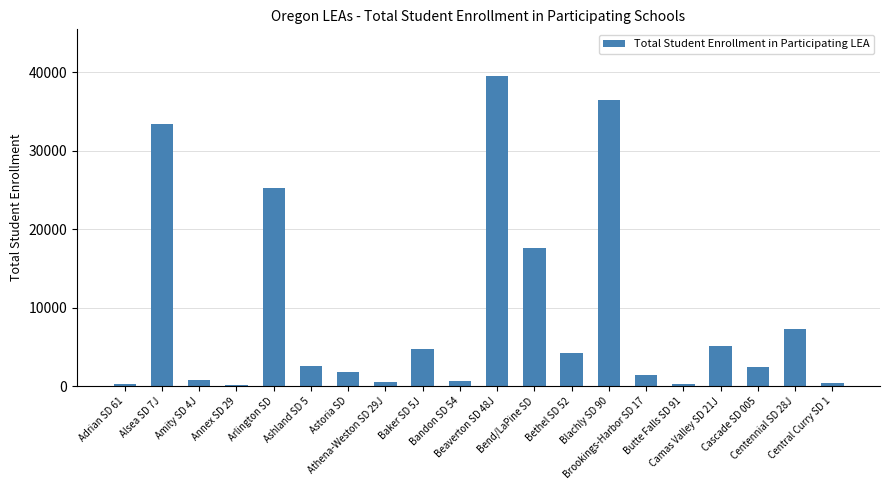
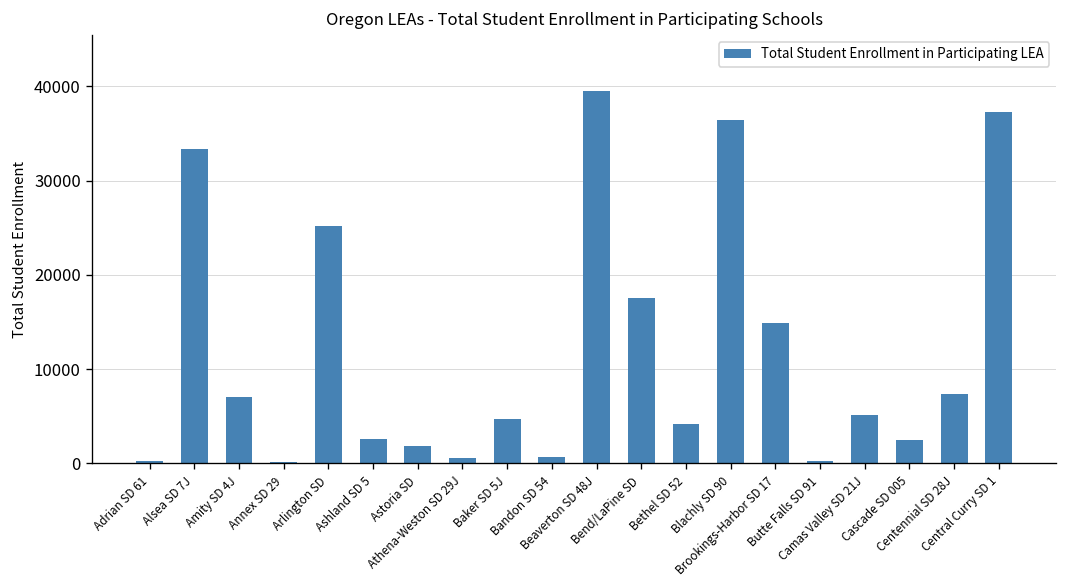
Amity SD 4J: 1000 -> 7000
Brookings-Harbor SD 17: 1000 -> 15000
Central Curry SD 1: 0 -> 37000
